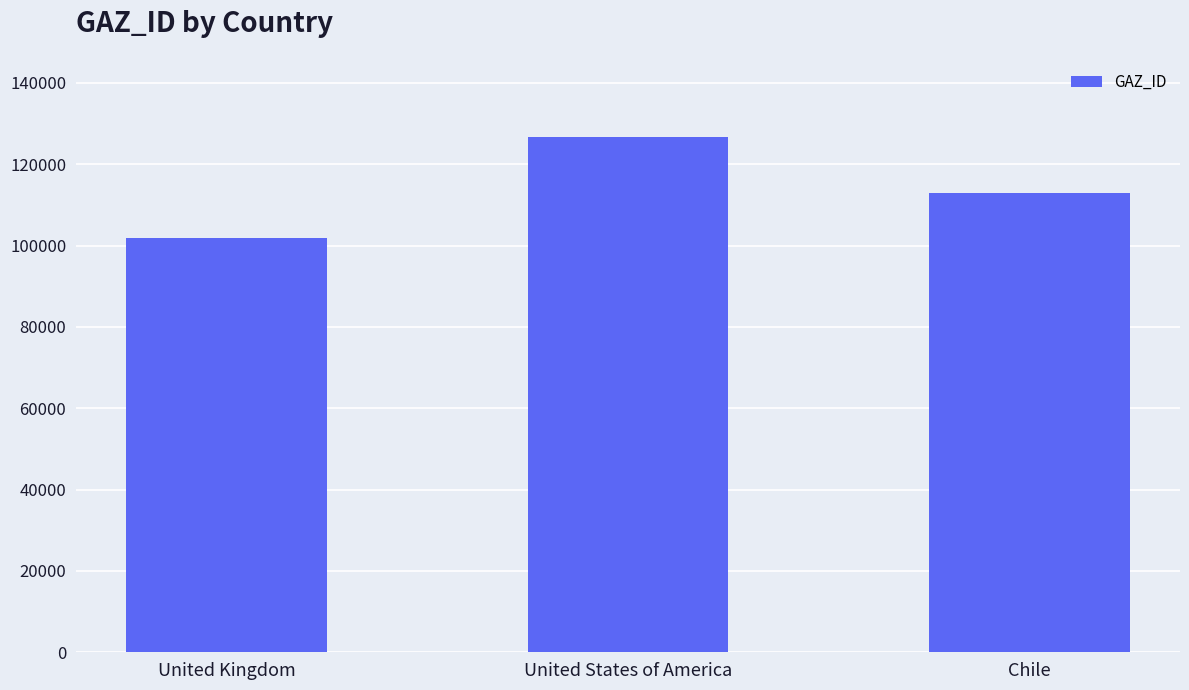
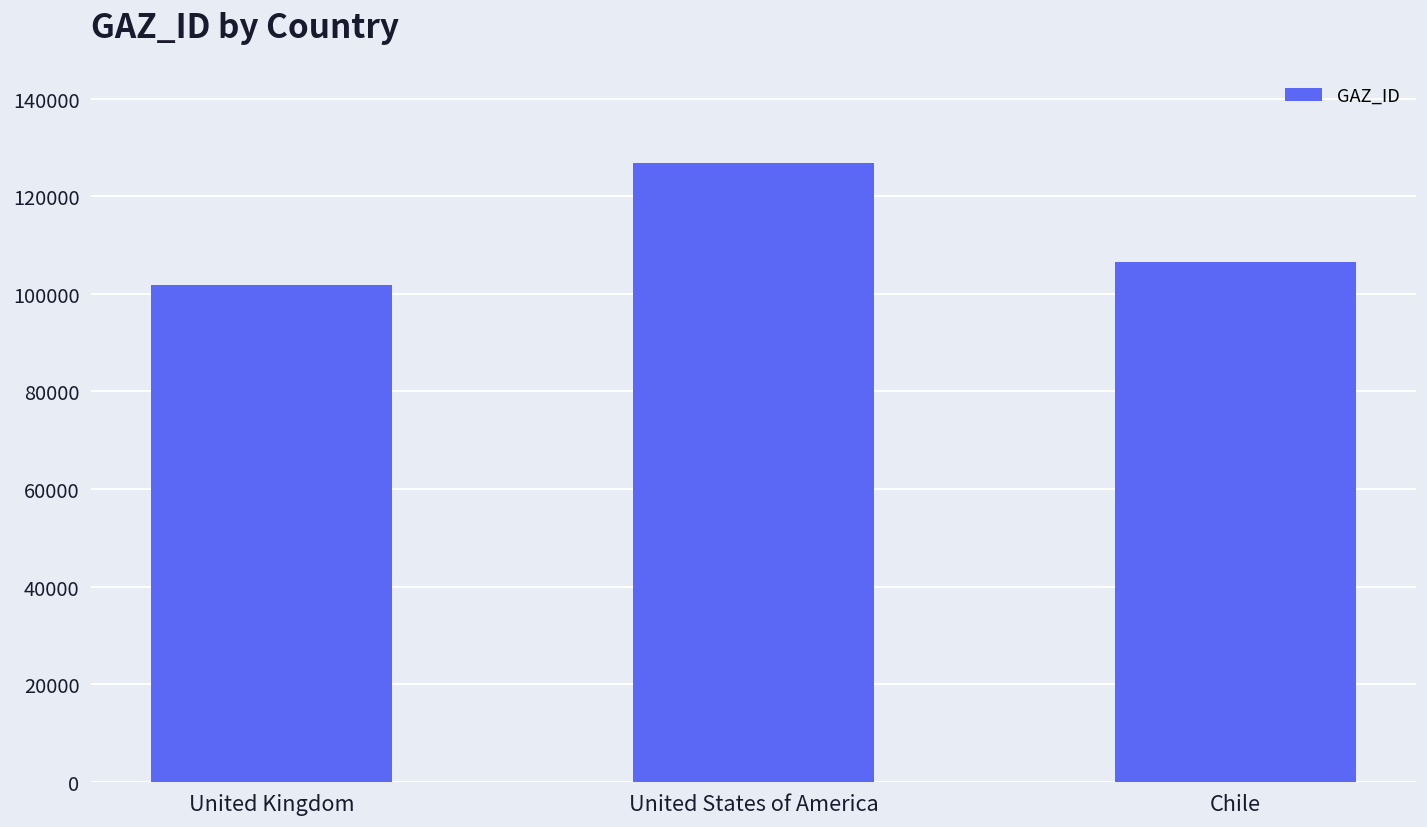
Chile: 113000 -> 106000
